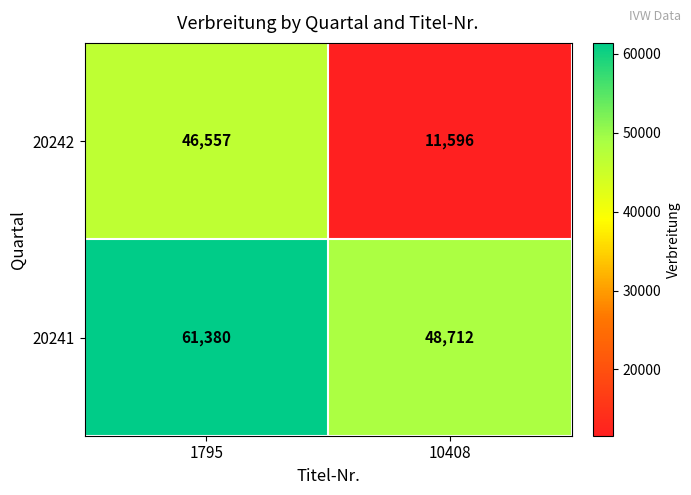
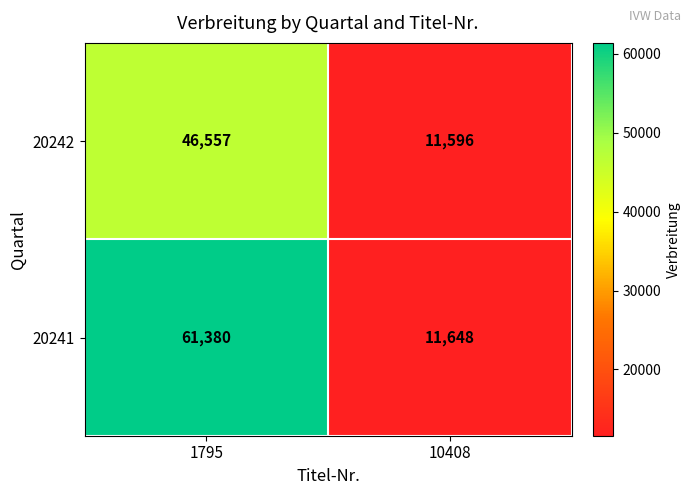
20241, 10408: 48,712 -> 11,648
